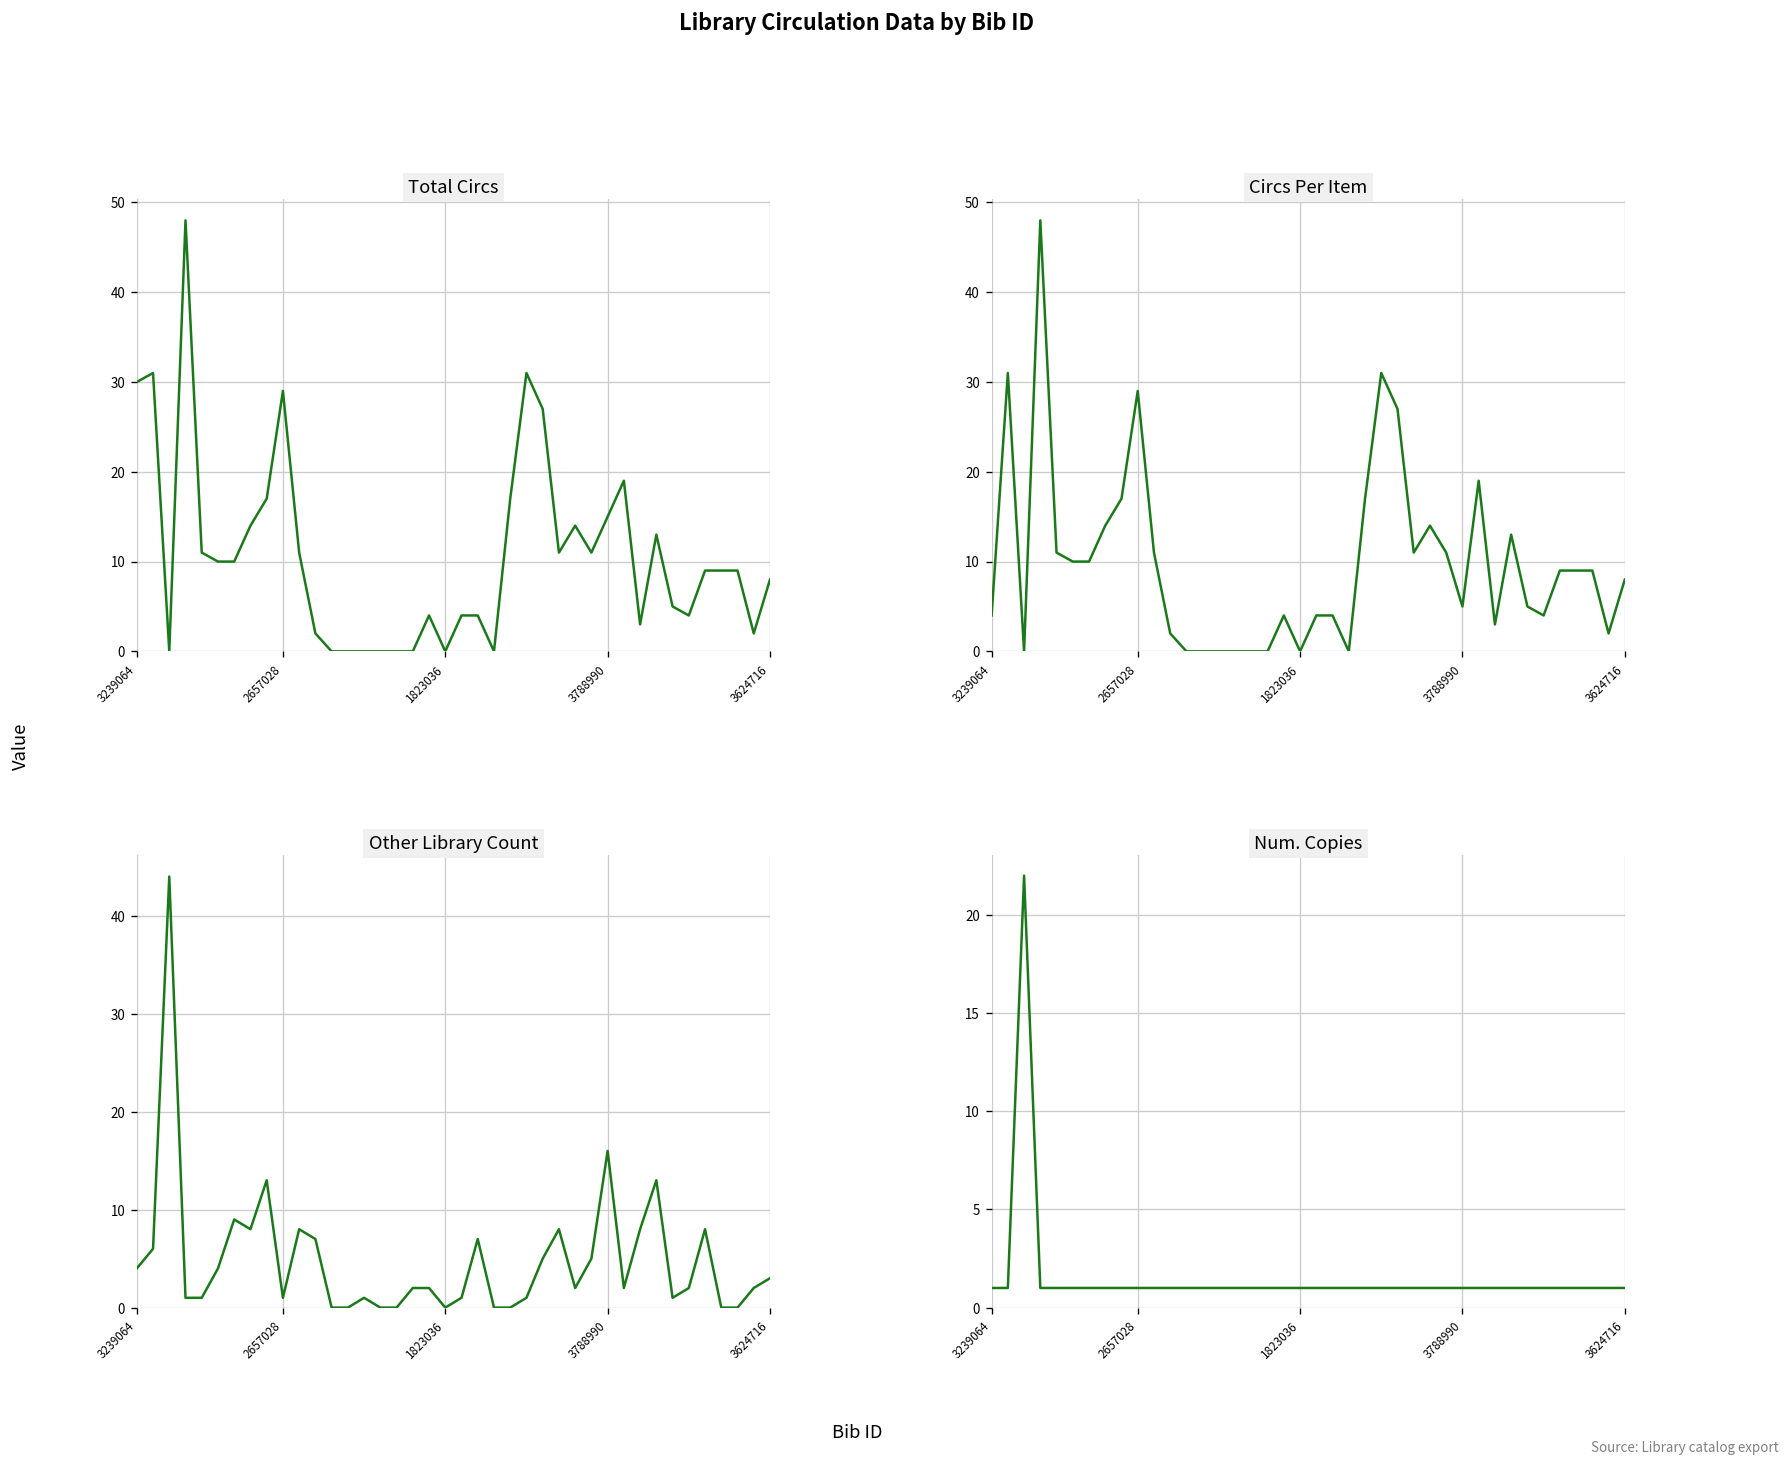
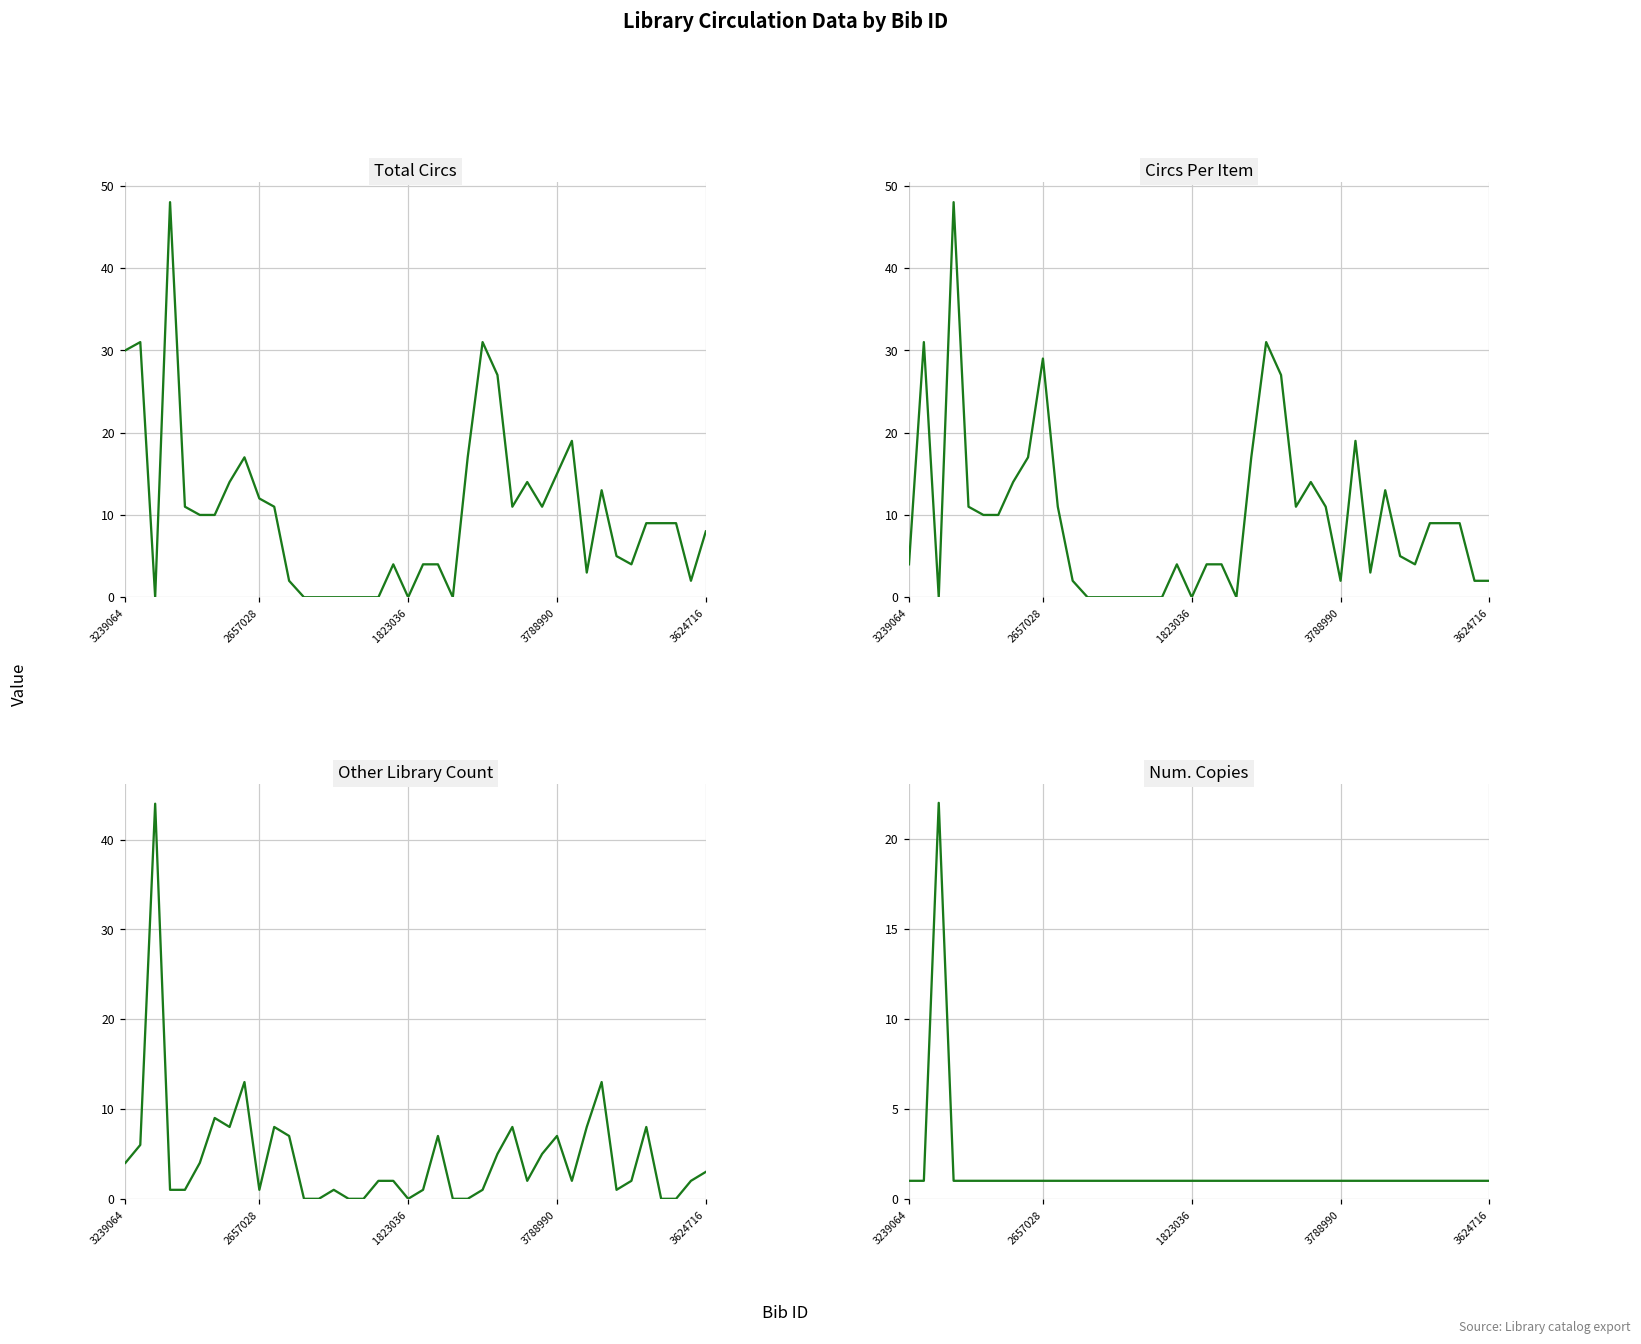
Total Circs, 2657028: 29 -> 12
Circs Per Item, 3788990: 5 -> 2
Circs Per Item, 3624716: 8 -> 2
Other Library Count, 3788990: 16 -> 7
